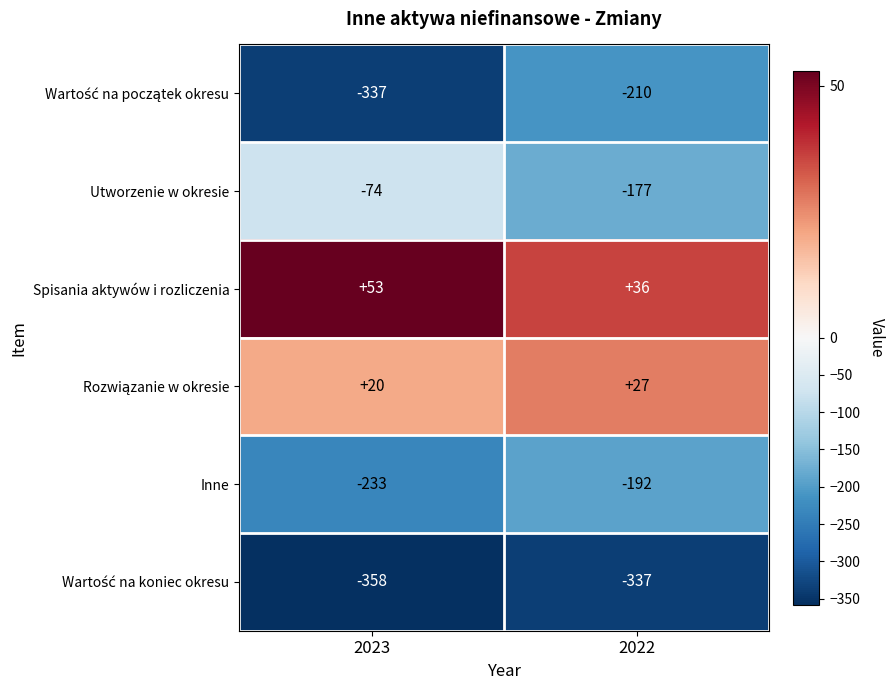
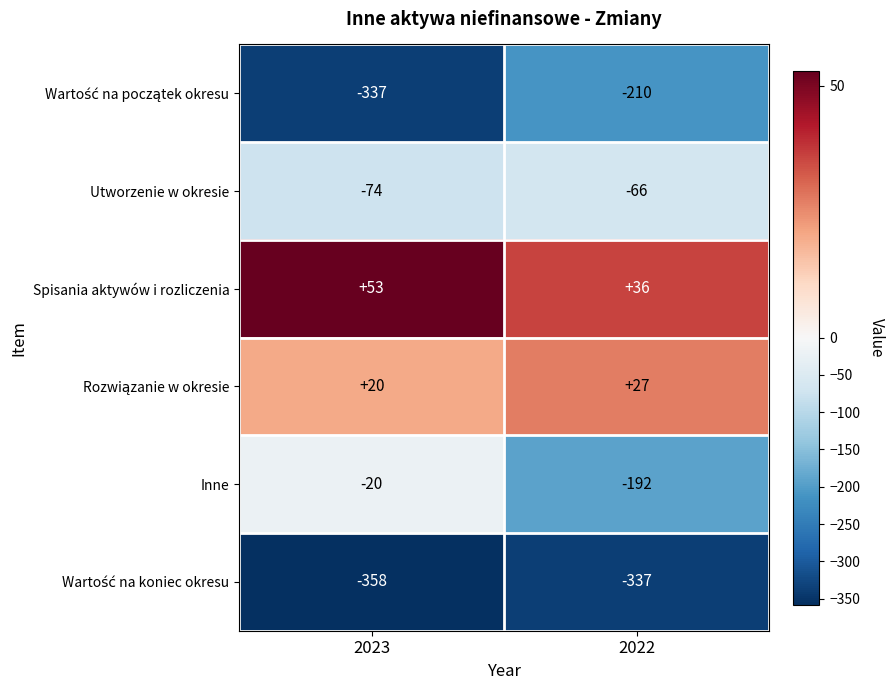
Utworzenie w okresie, 2022: -177 -> -66
Inne, 2023: -233 -> -20
